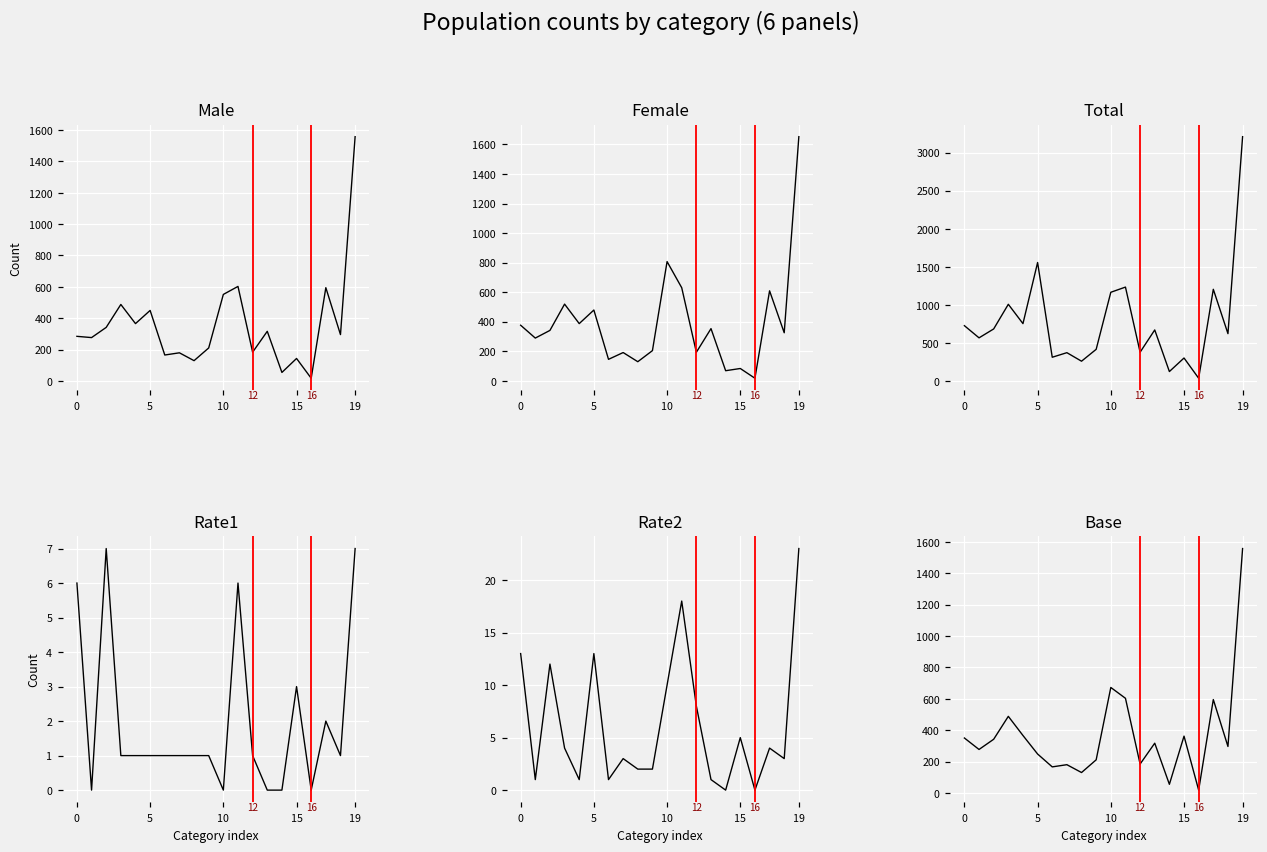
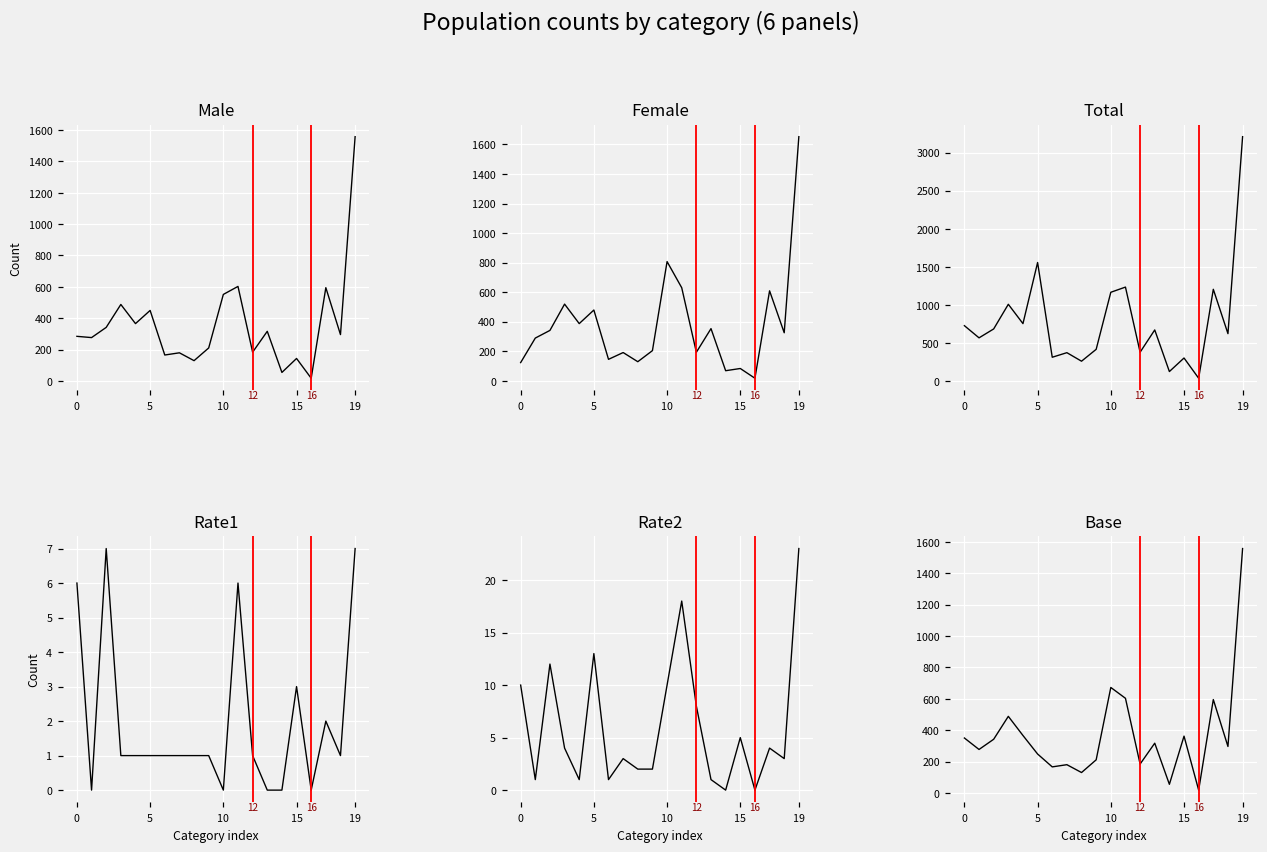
Female, 0: 380 -> 120
Rate2, 0: 13 -> 10
